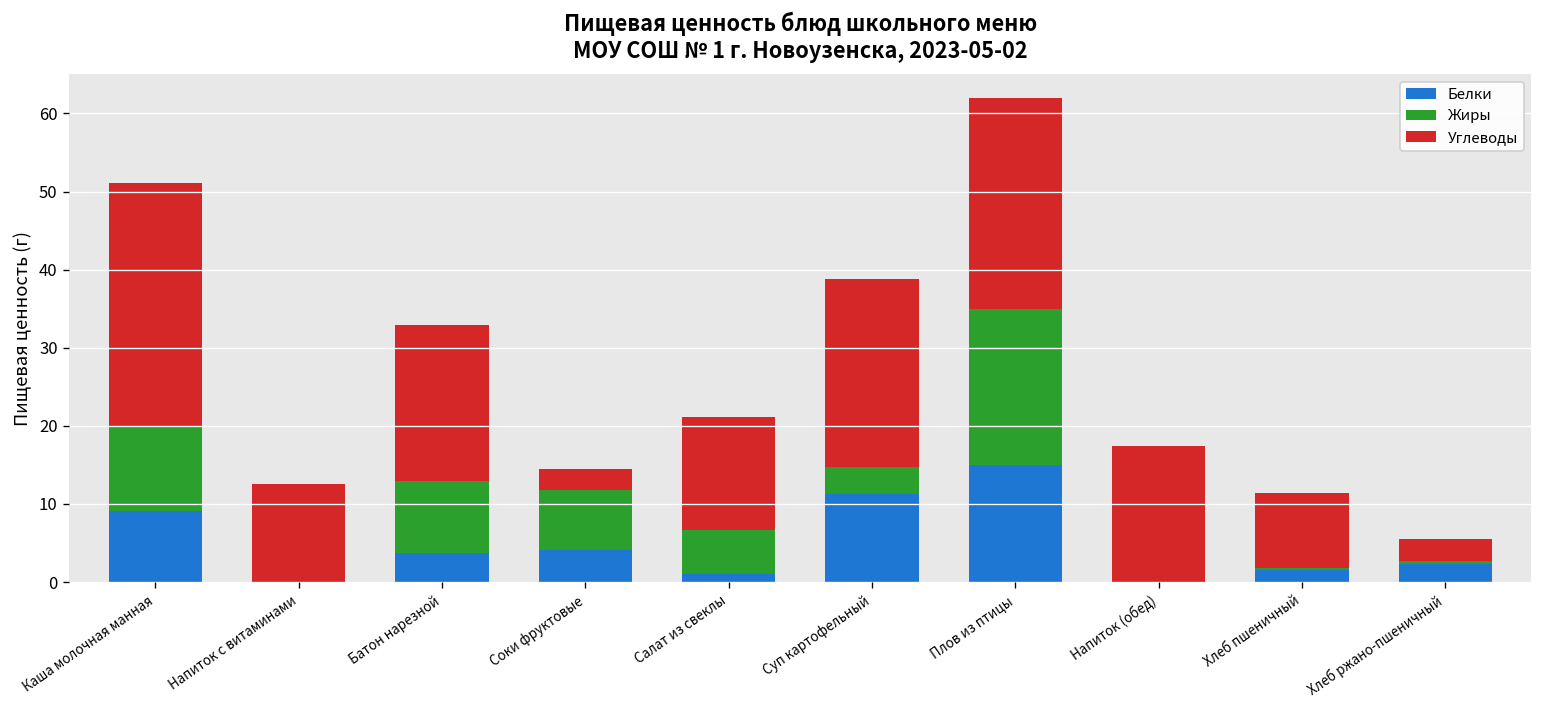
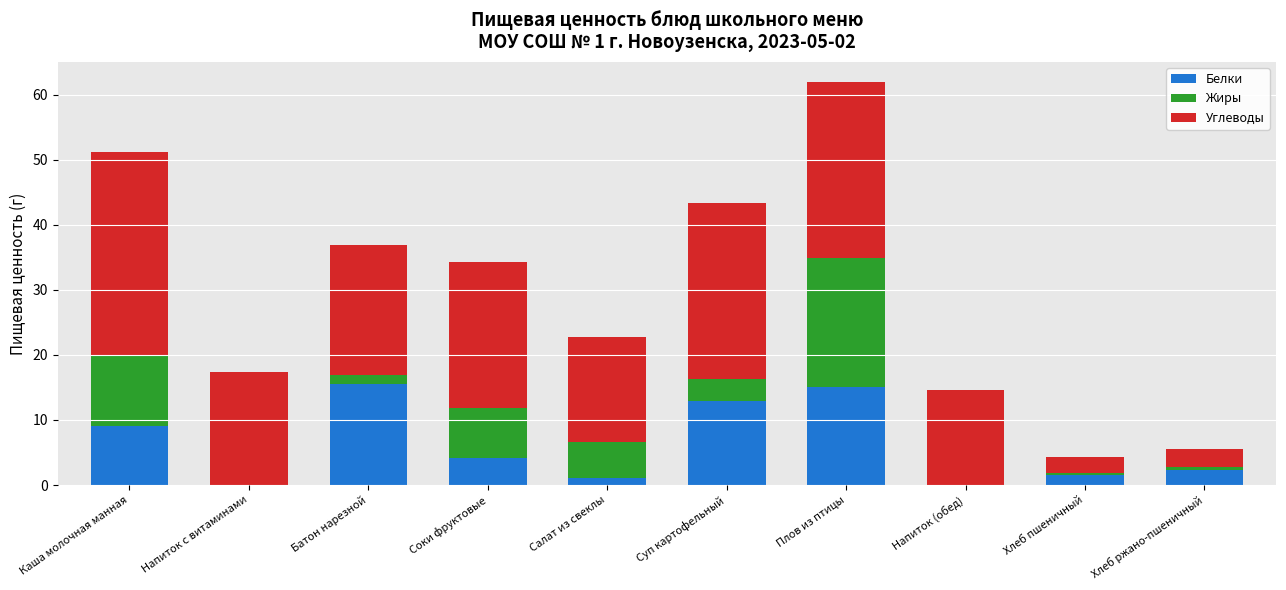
Углеводы, Напиток с витаминами: 12 -> 17
Белки, Батон нарезной: 4 -> 15
Жиры, Батон нарезной: 9 -> 1
Углеводы, Соки фруктовые: 3 -> 22
Углеводы, Салат из свеклы: 14 -> 16
Белки, Суп картофельный: 11 -> 13
Углеводы, Суп картофельный: 24 -> 27
Углеводы, Напиток (обед): 17 -> 15
Углеводы, Хлеб пшеничный: 10 -> 3
